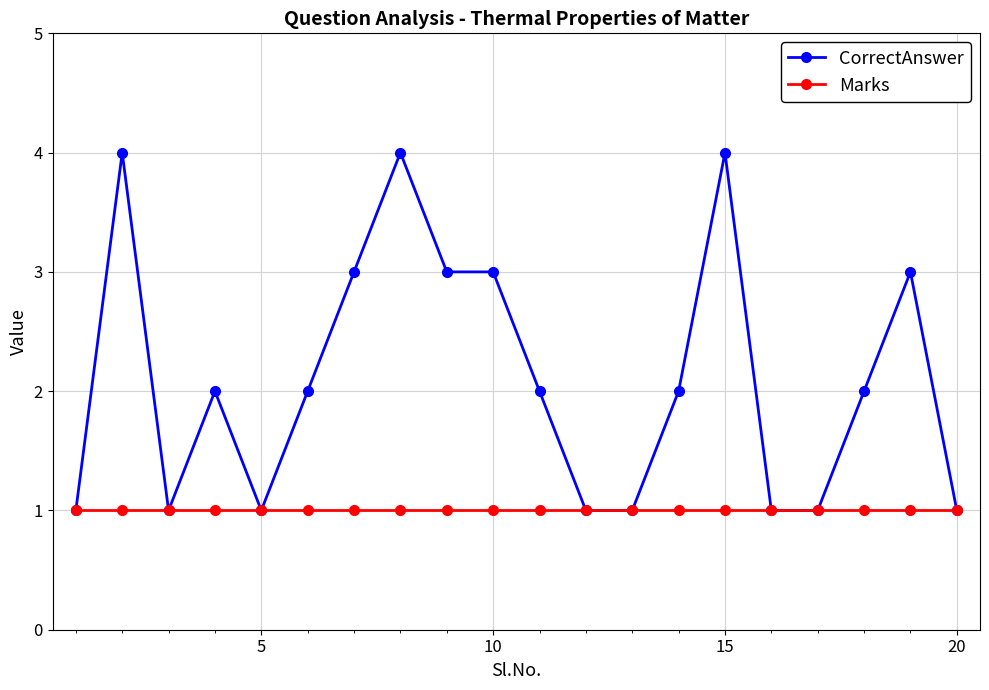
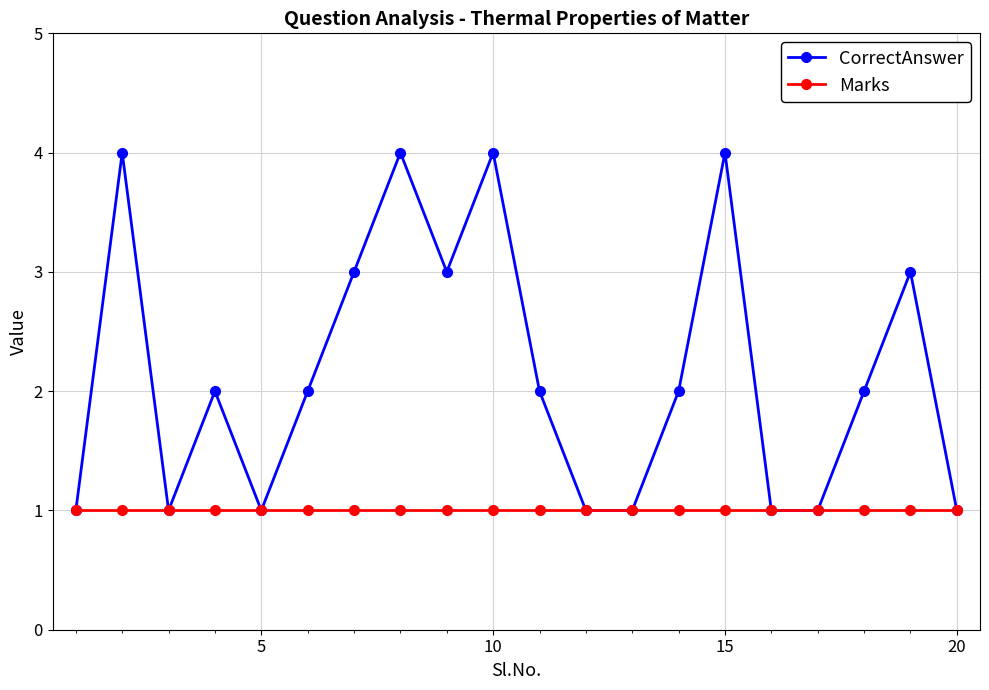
CorrectAnswer, 10: 3 -> 4
